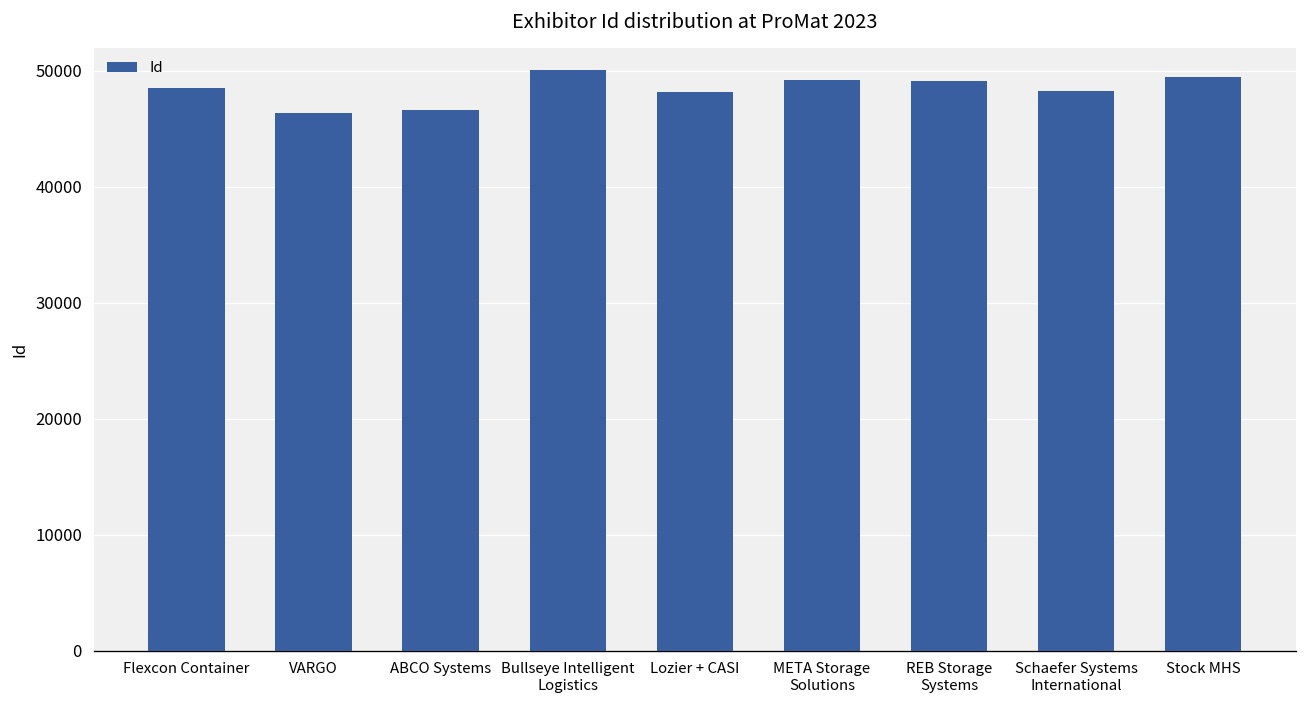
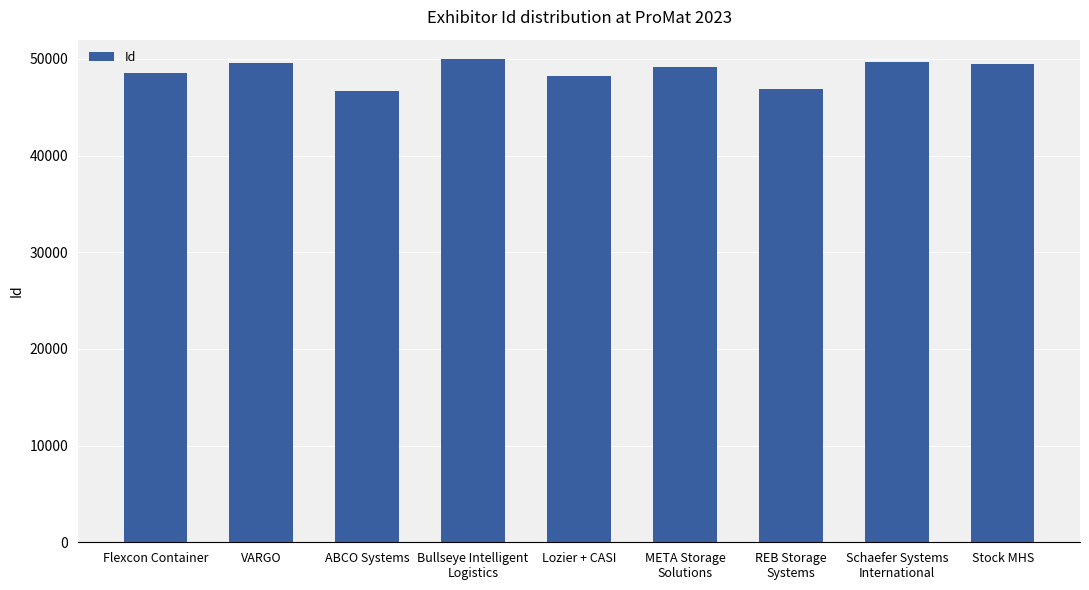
VARGO: 46000 -> 50000
REB Storage Systems: 49000 -> 47000
Schaefer Systems International: 48000 -> 50000
